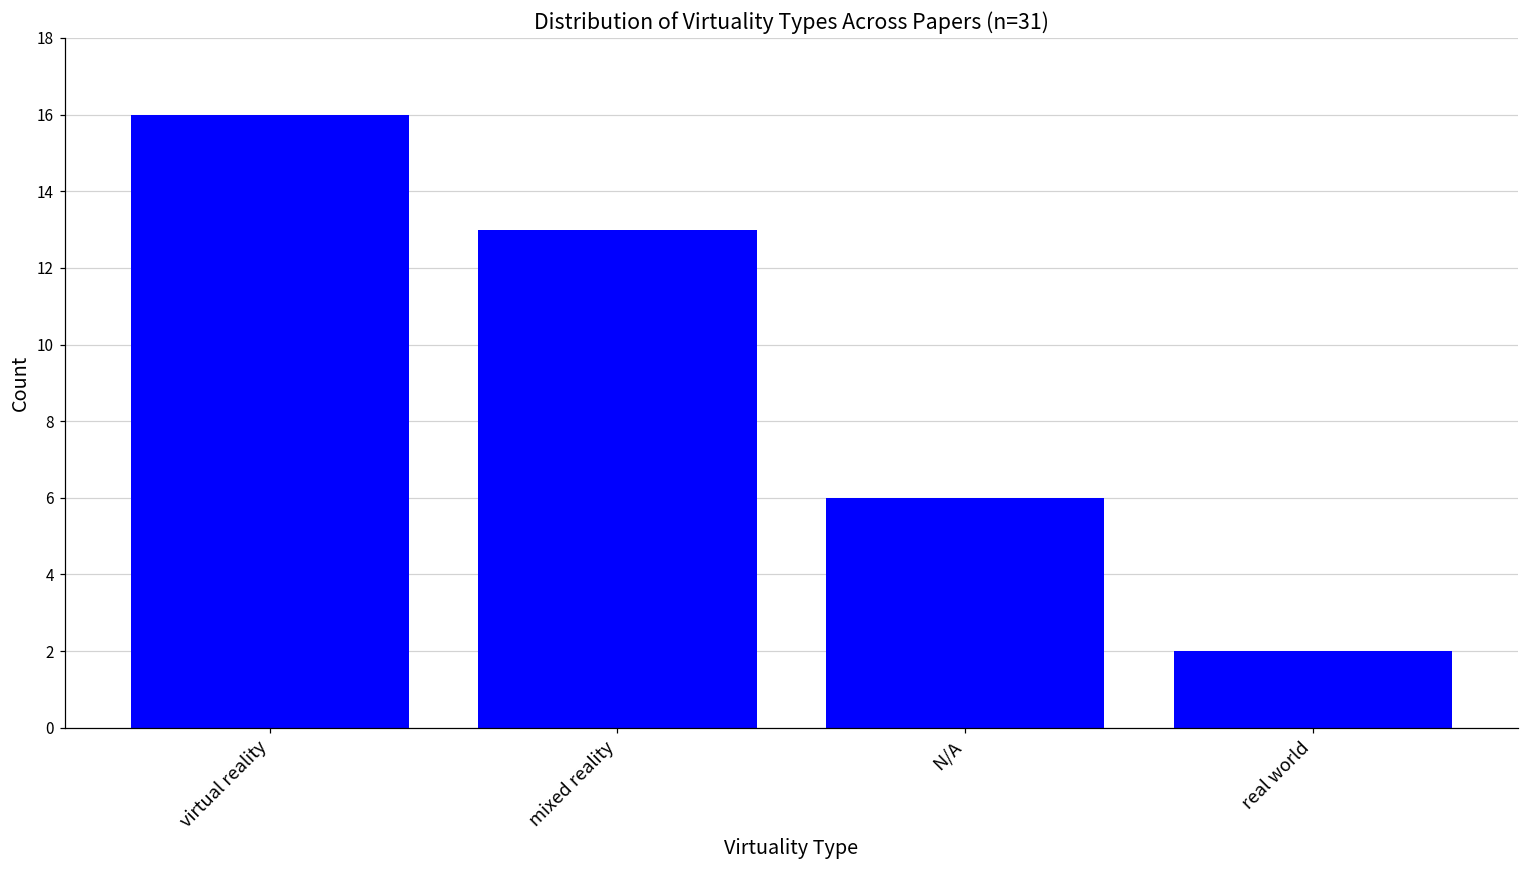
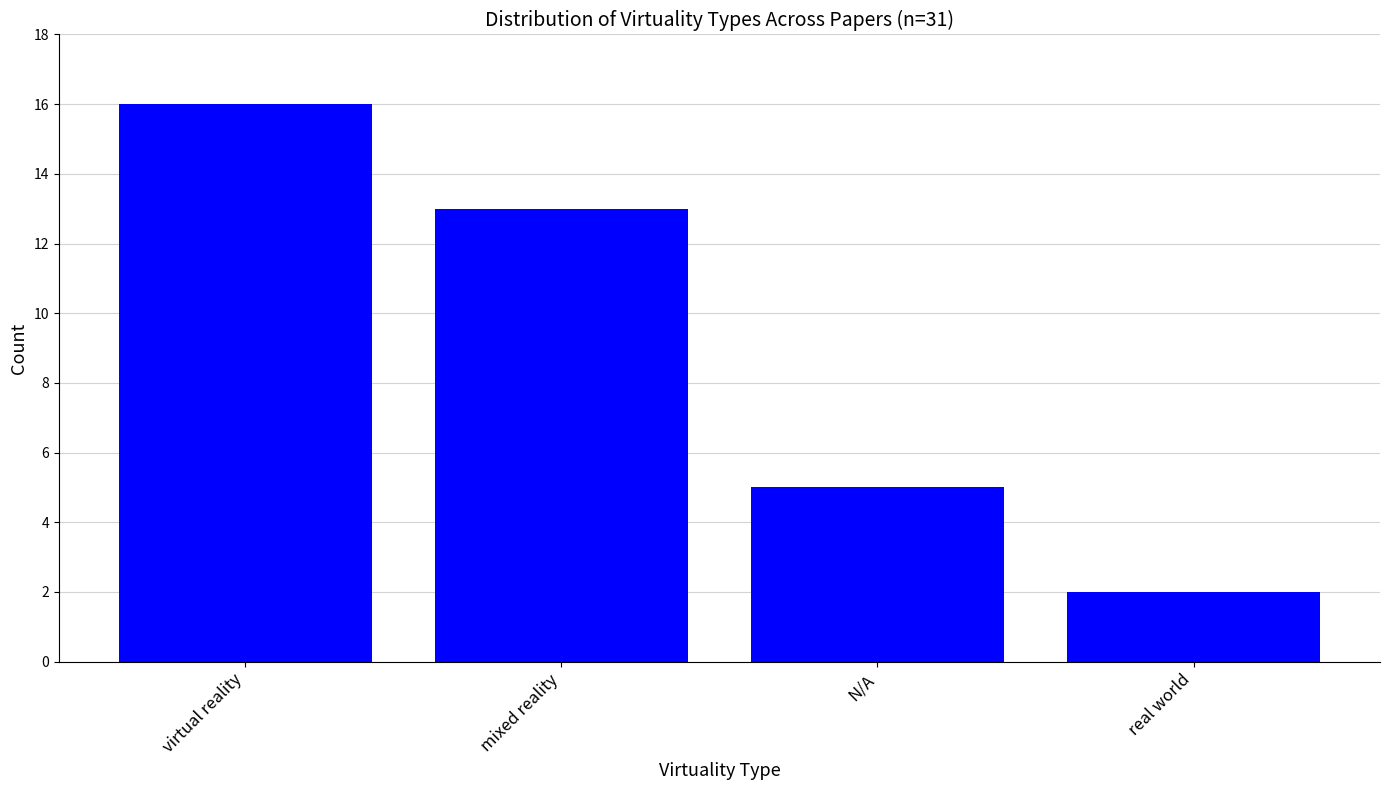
N/A: 6 -> 5
